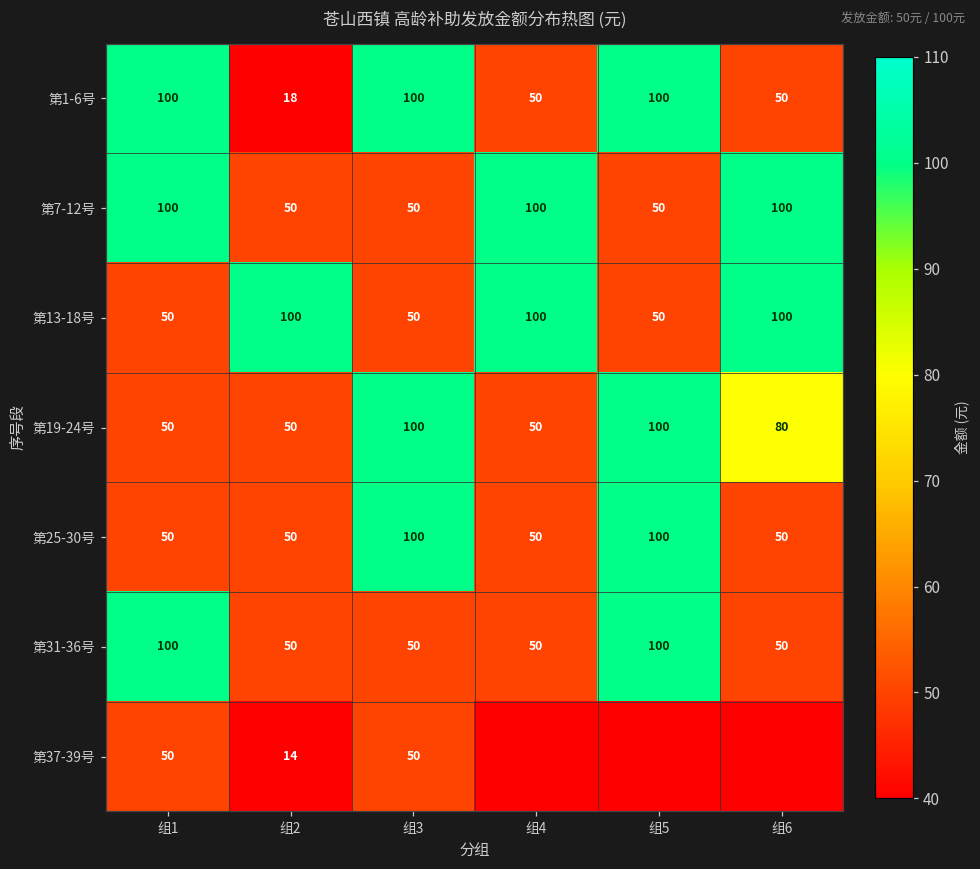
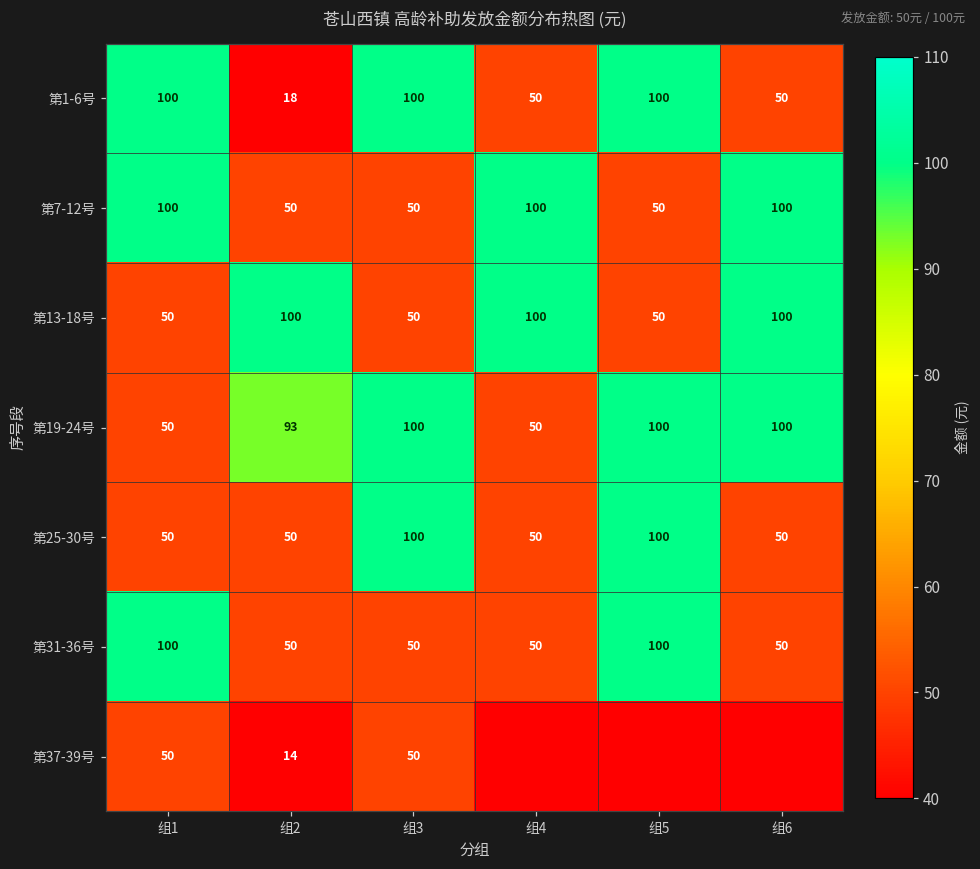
第19-24号, 组2: 50 -> 93
第19-24号, 组6: 80 -> 100
